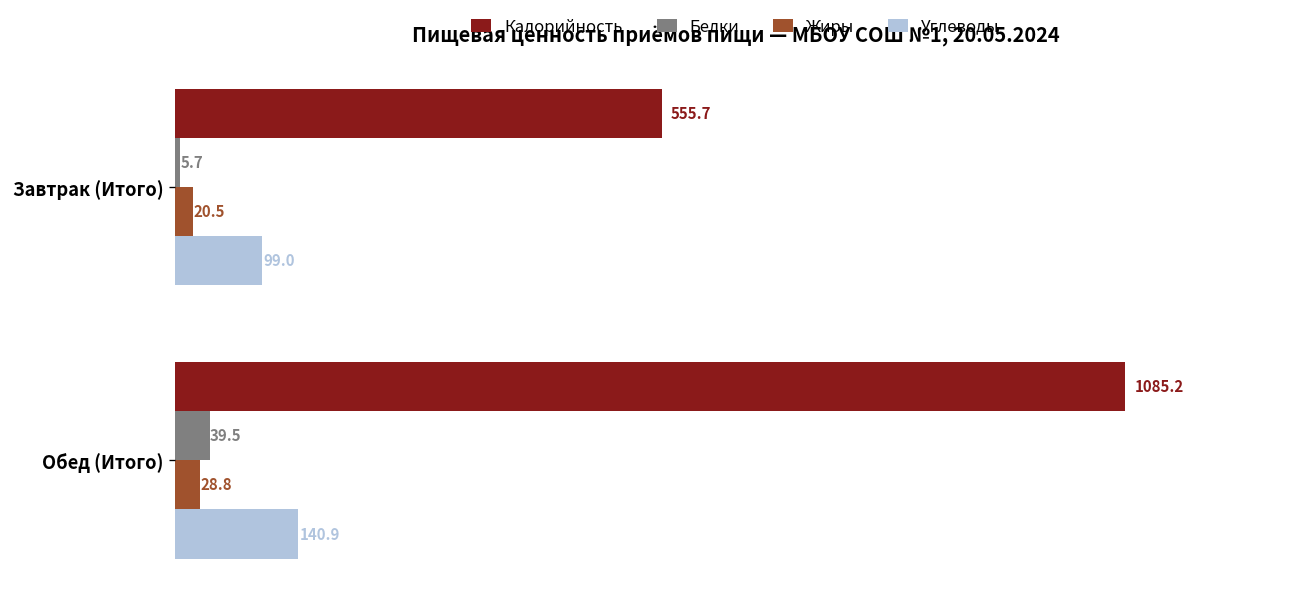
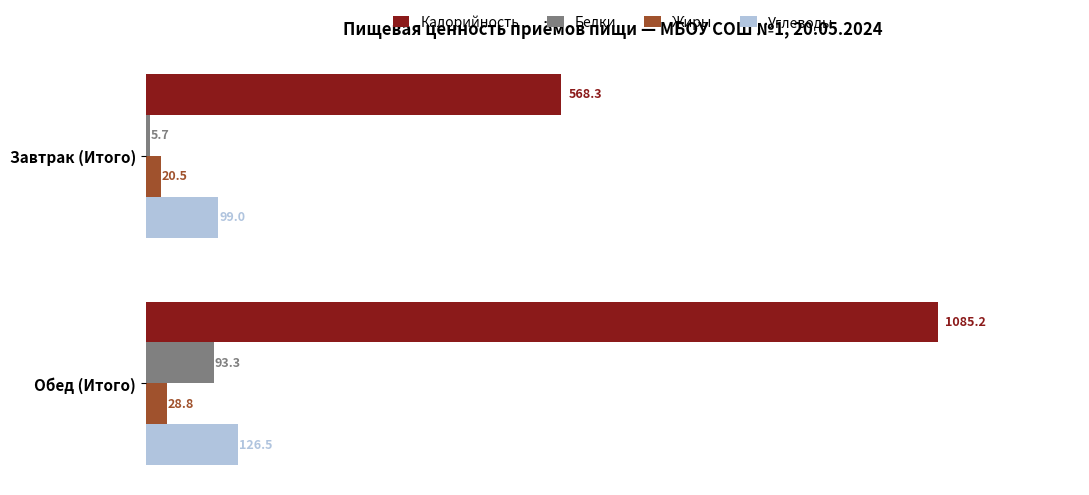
Калорийность, Завтрак (Итого): 555.7 -> 568.3
Белки, Обед (Итого): 39.5 -> 93.3
Углеводы, Обед (Итого): 140.9 -> 126.5
